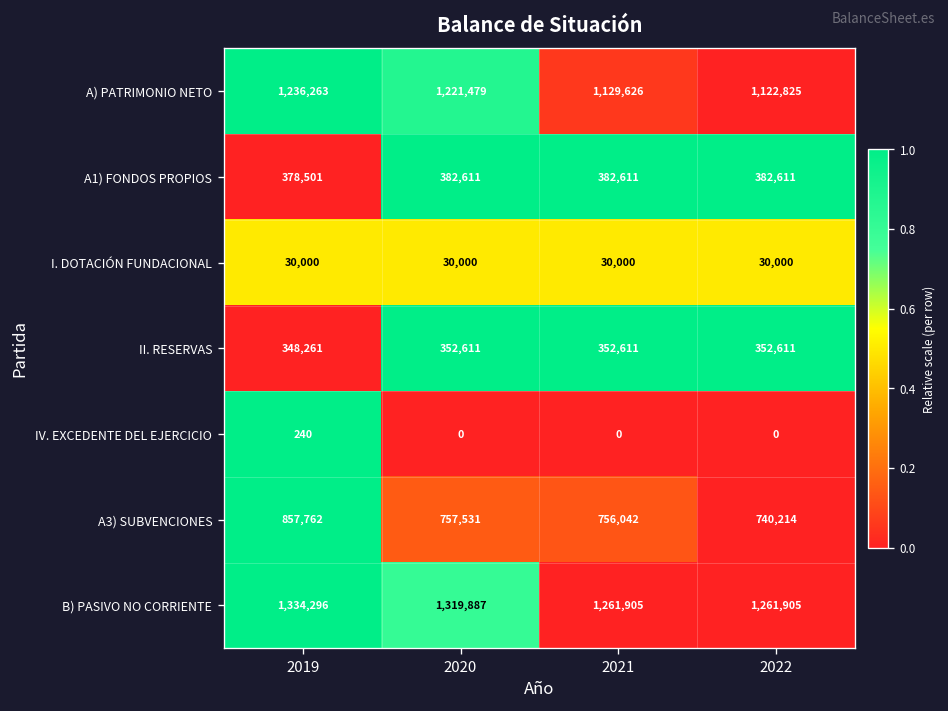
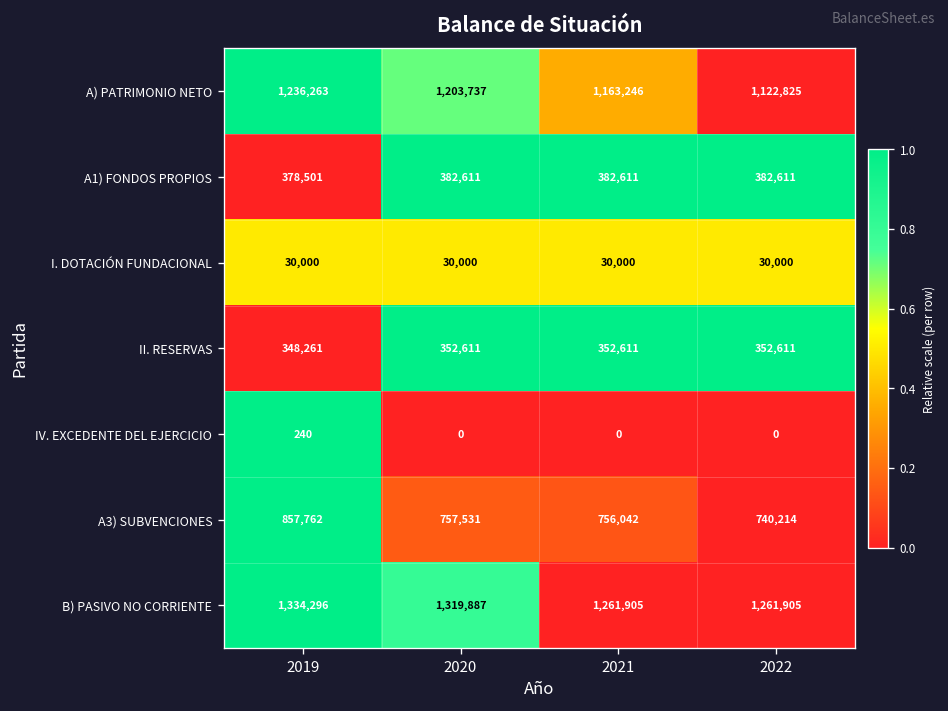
A) PATRIMONIO NETO, 2020: 1,221,479 -> 1,203,737
A) PATRIMONIO NETO, 2021: 1,129,626 -> 1,163,246
